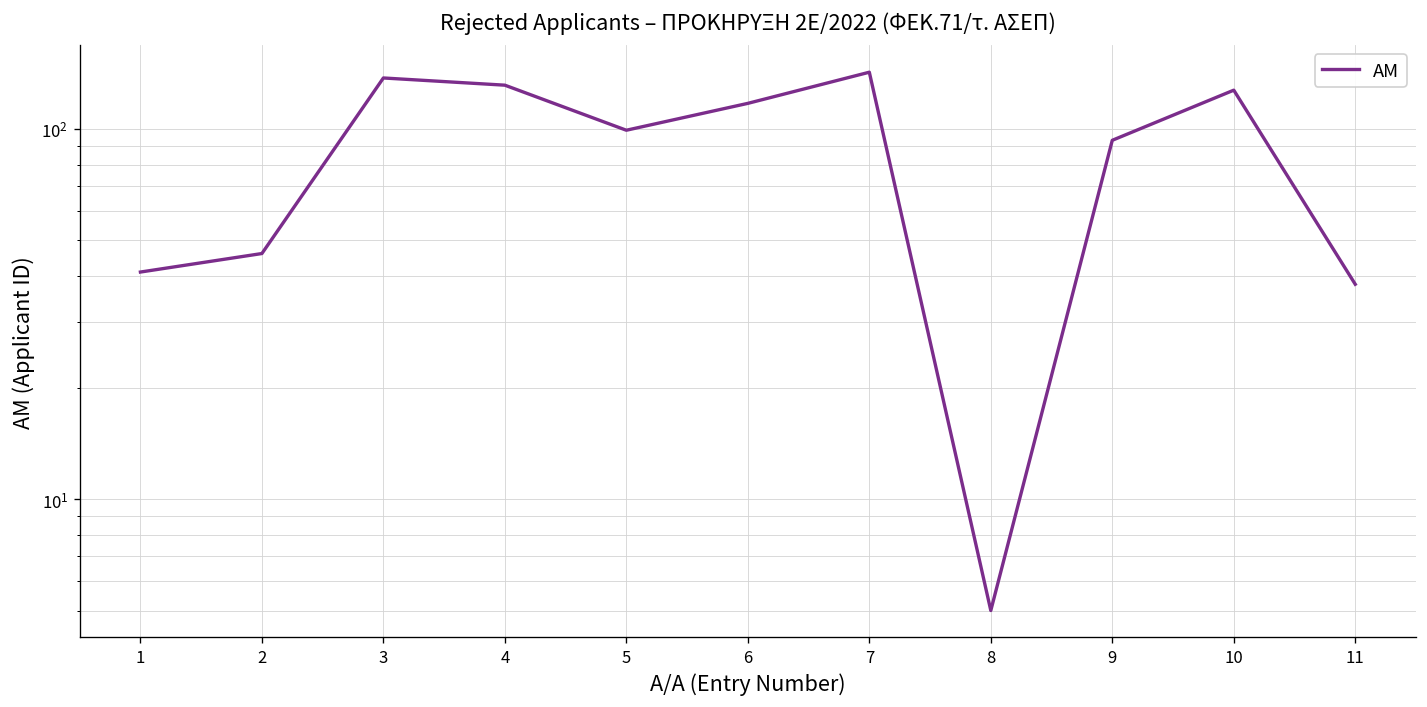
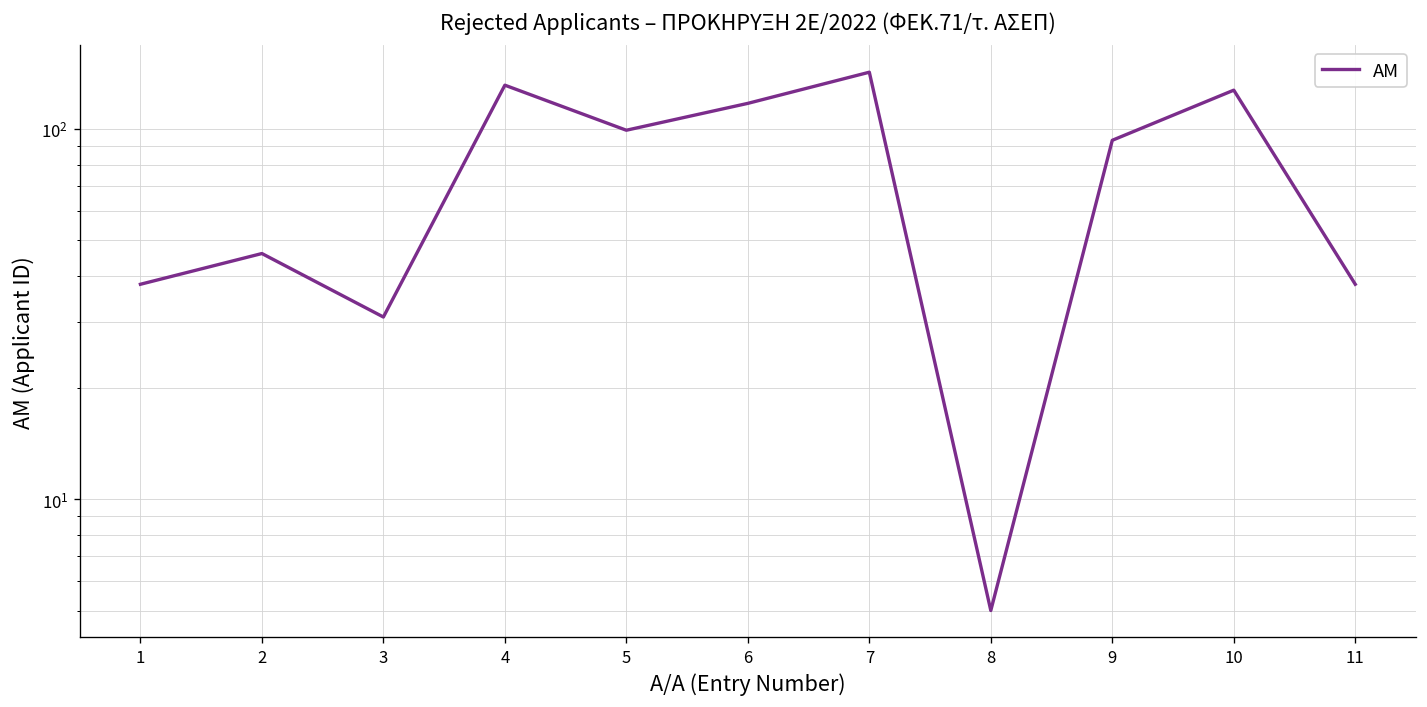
1: 41 -> 38
3: 140 -> 31
